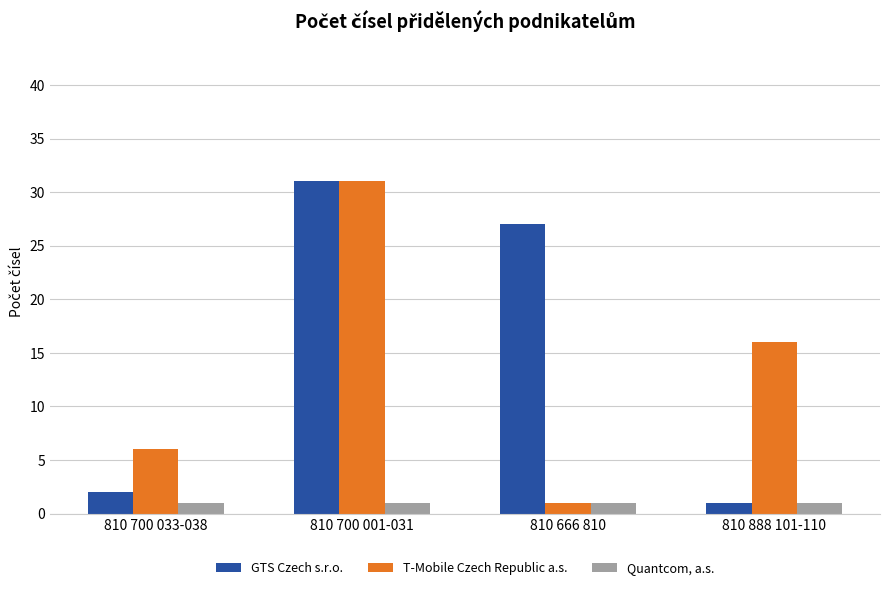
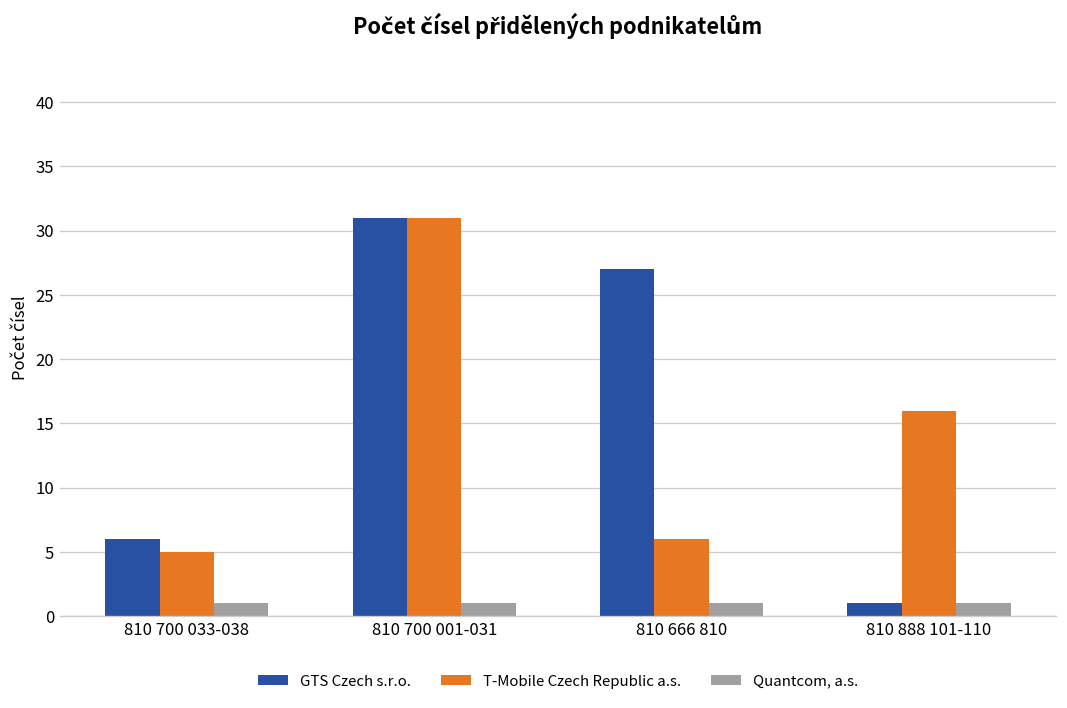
GTS Czech s.r.o., 810 700 033-038: 2 -> 6
T-Mobile Czech Republic a.s., 810 700 033-038: 6 -> 5
T-Mobile Czech Republic a.s., 810 666 810: 1 -> 6
